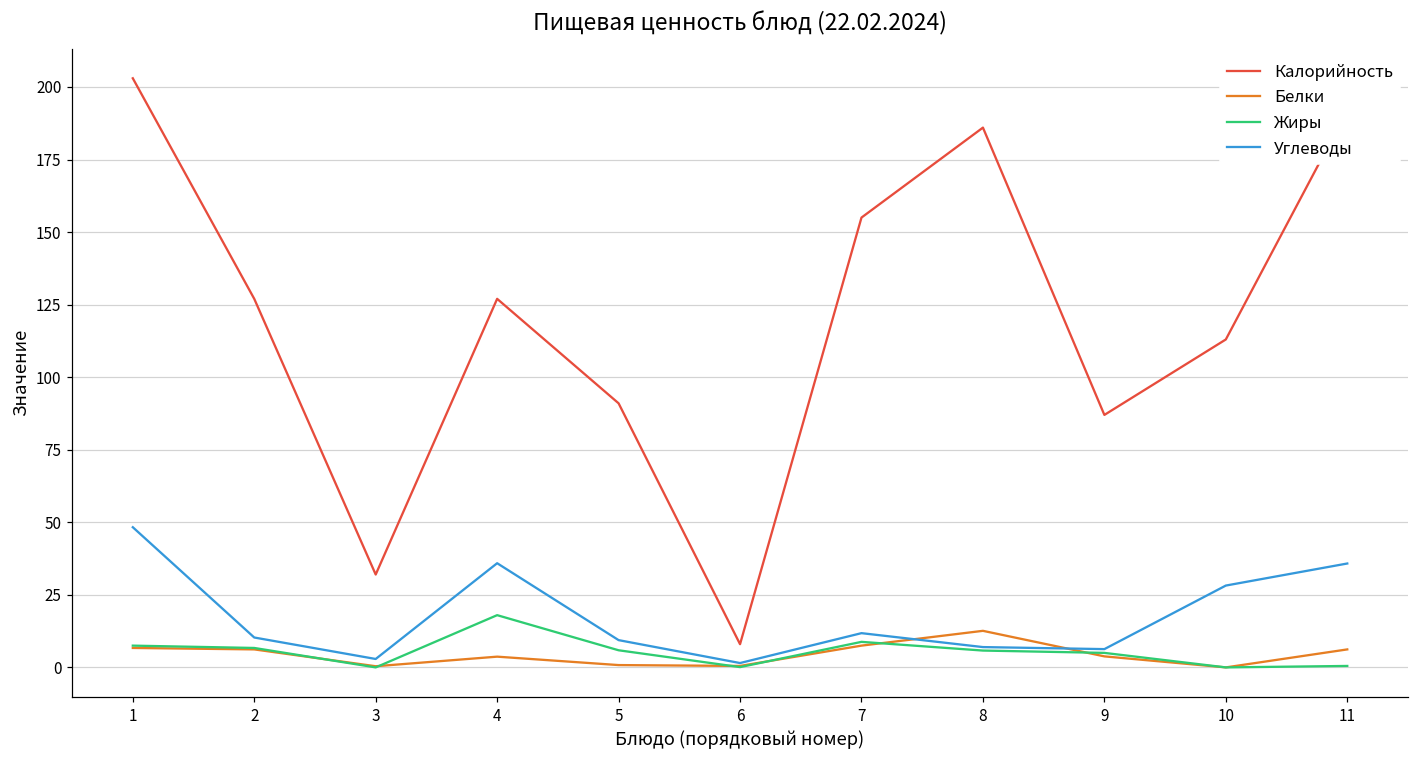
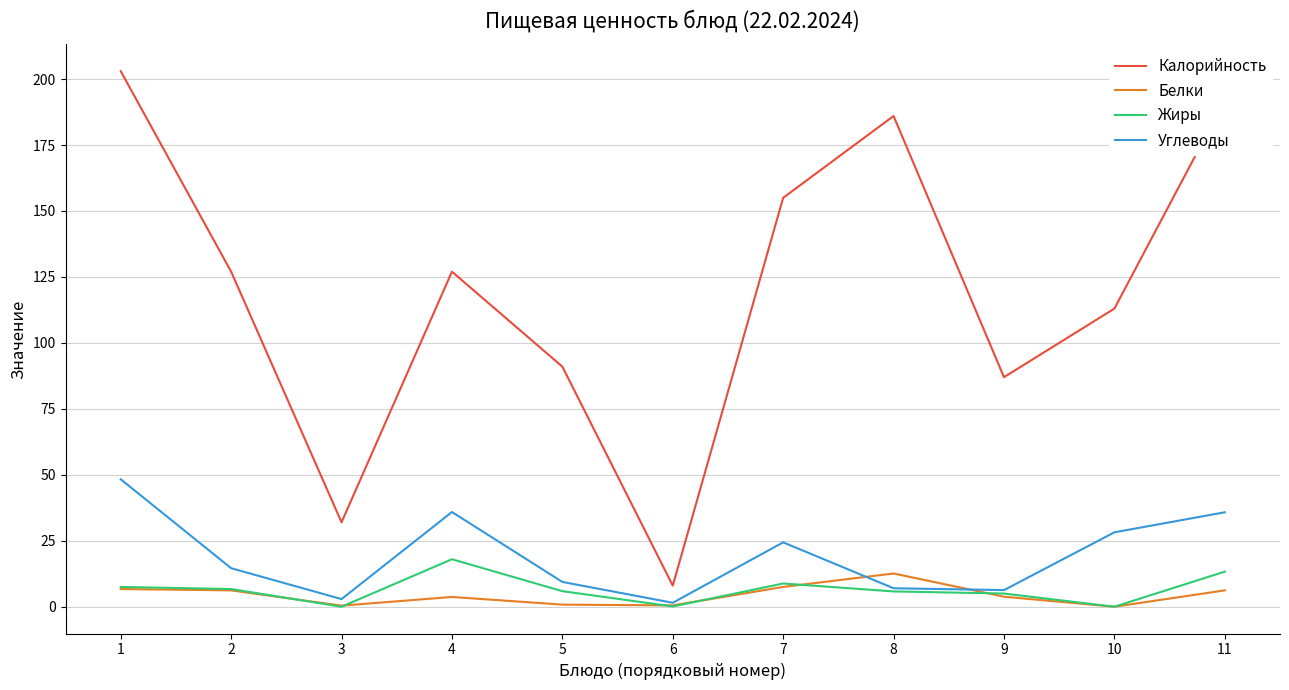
Углеводы, 2: 10 -> 15
Углеводы, 7: 12 -> 24
Жиры, 11: 1 -> 13
